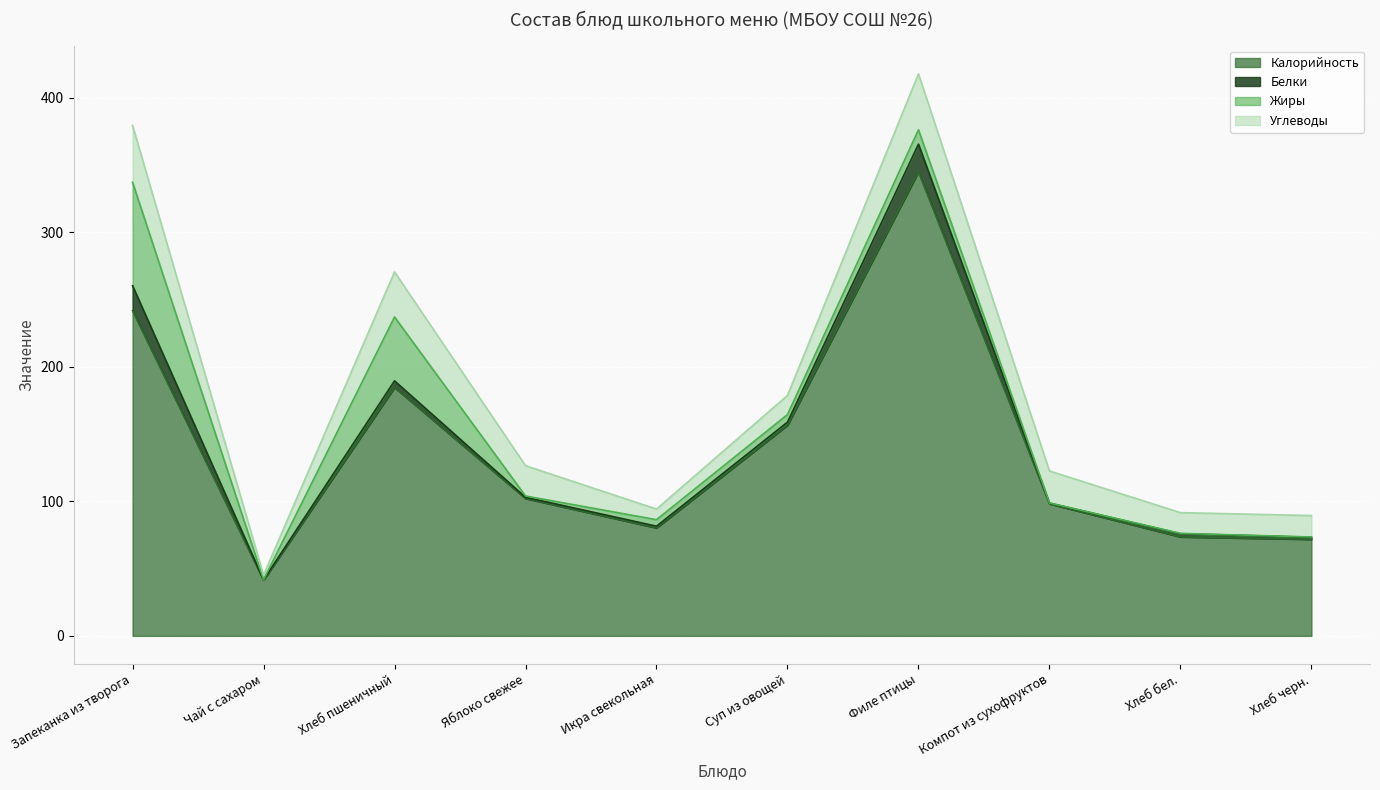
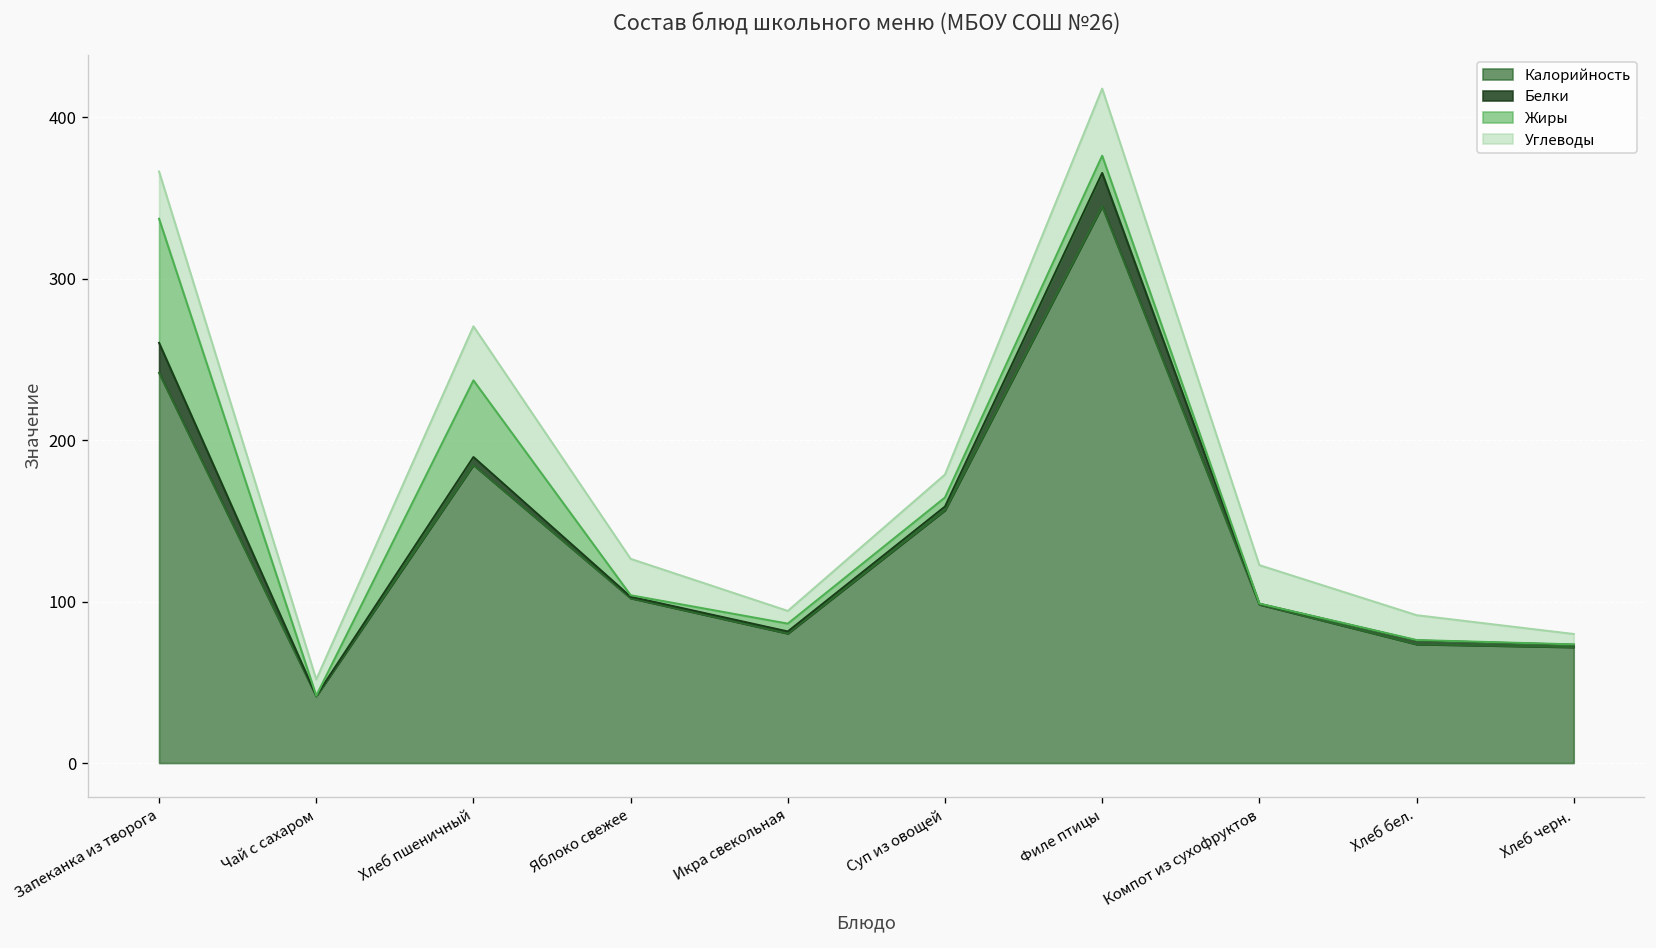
Углеводы, Запеканка из творога: 42 -> 29
Углеводы, Чай с сахаром: 3 -> 10
Углеводы, Хлеб черн.: 16 -> 6
